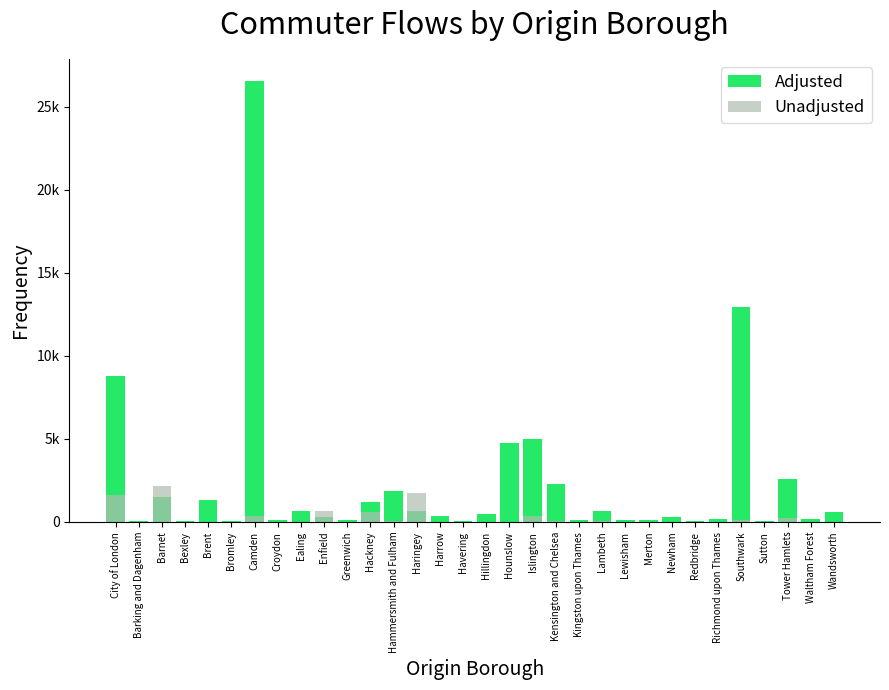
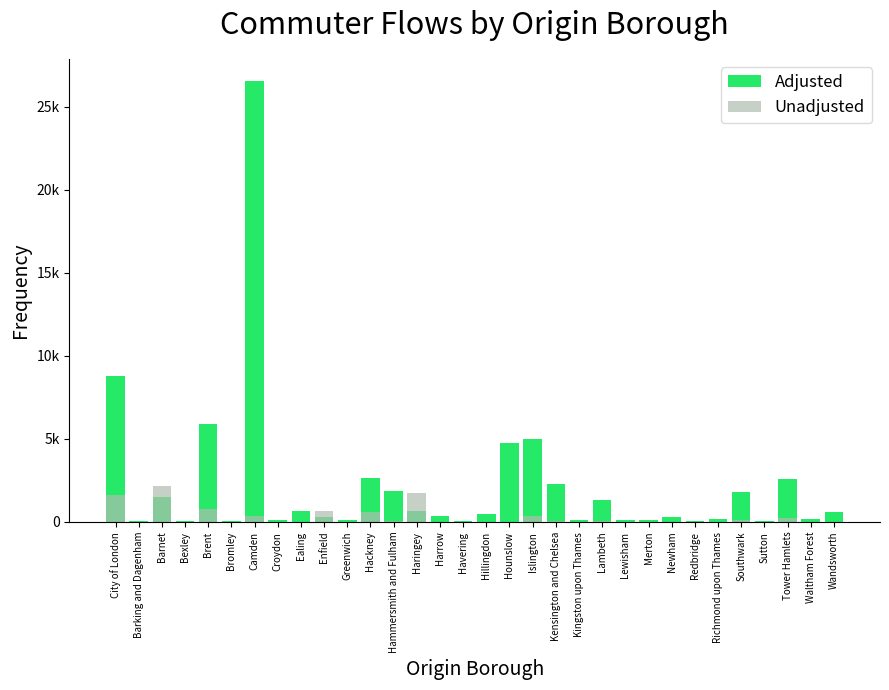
Adjusted, Brent: 1400 -> 5900
Unadjusted, Brent: 0 -> 800
Adjusted, Hackney: 1200 -> 2700
Adjusted, Lambeth: 700 -> 1300
Adjusted, Southwark: 12900 -> 1800
